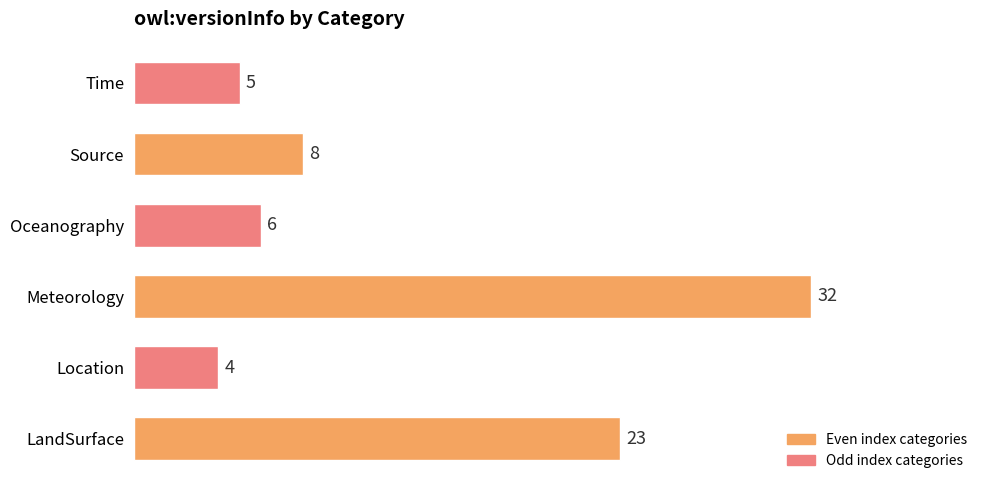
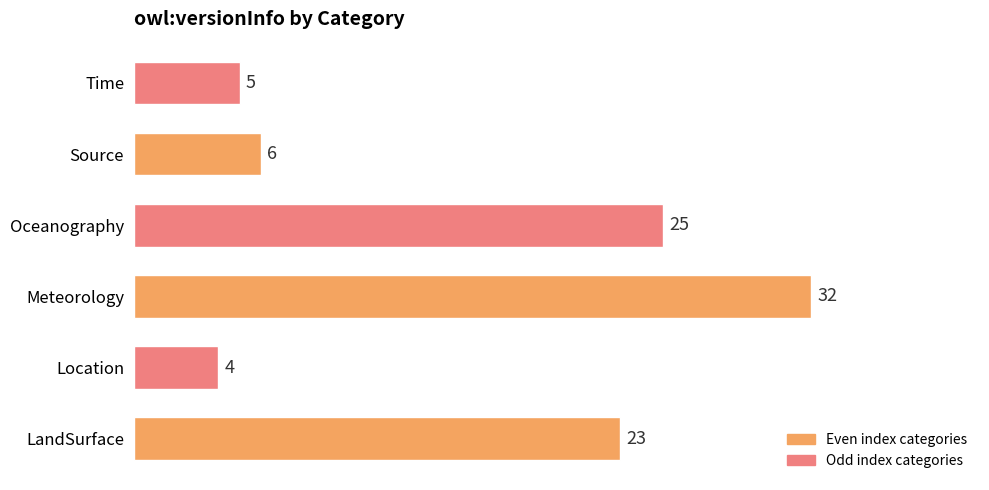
Source: 8 -> 6
Oceanography: 6 -> 25
